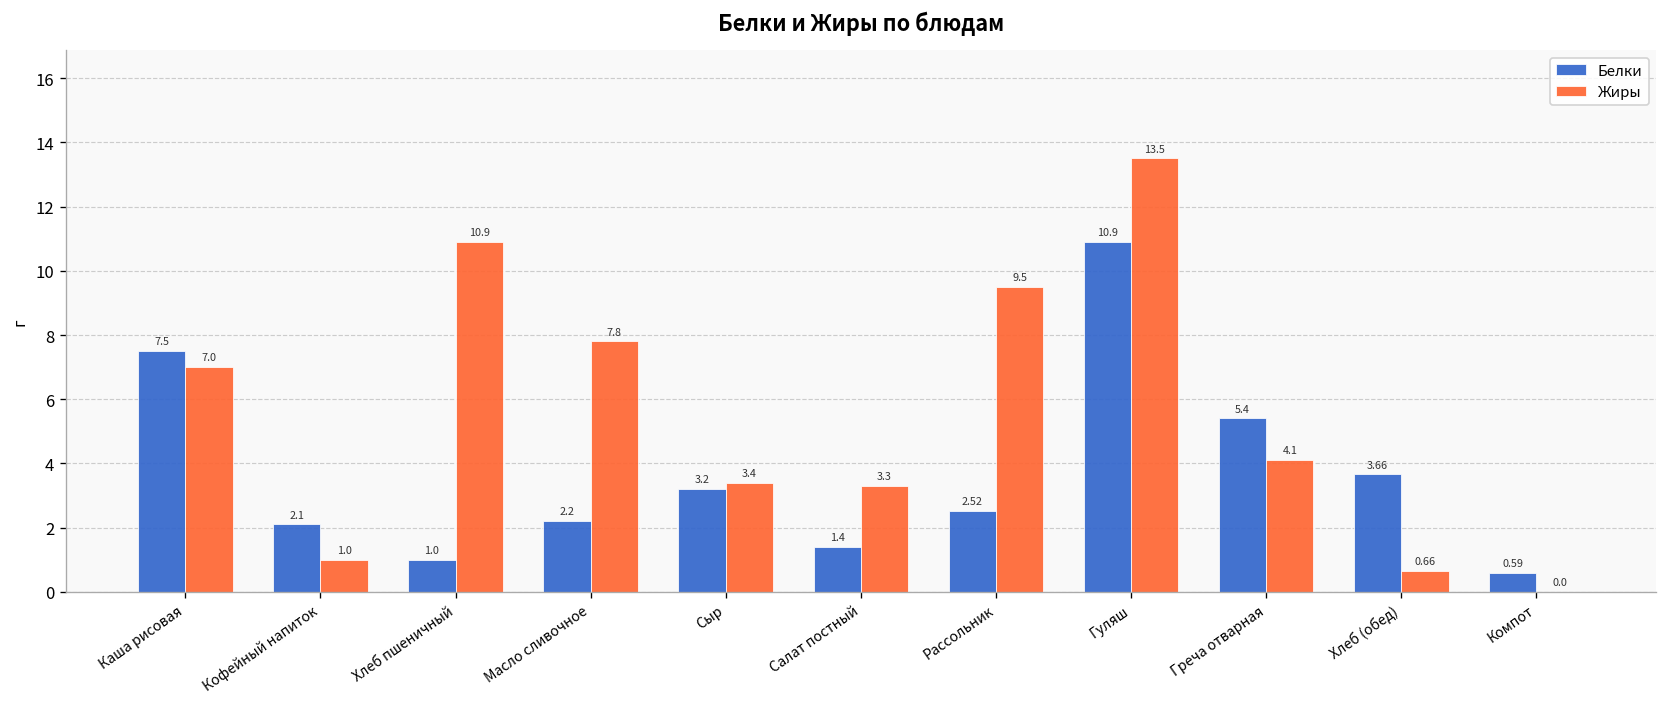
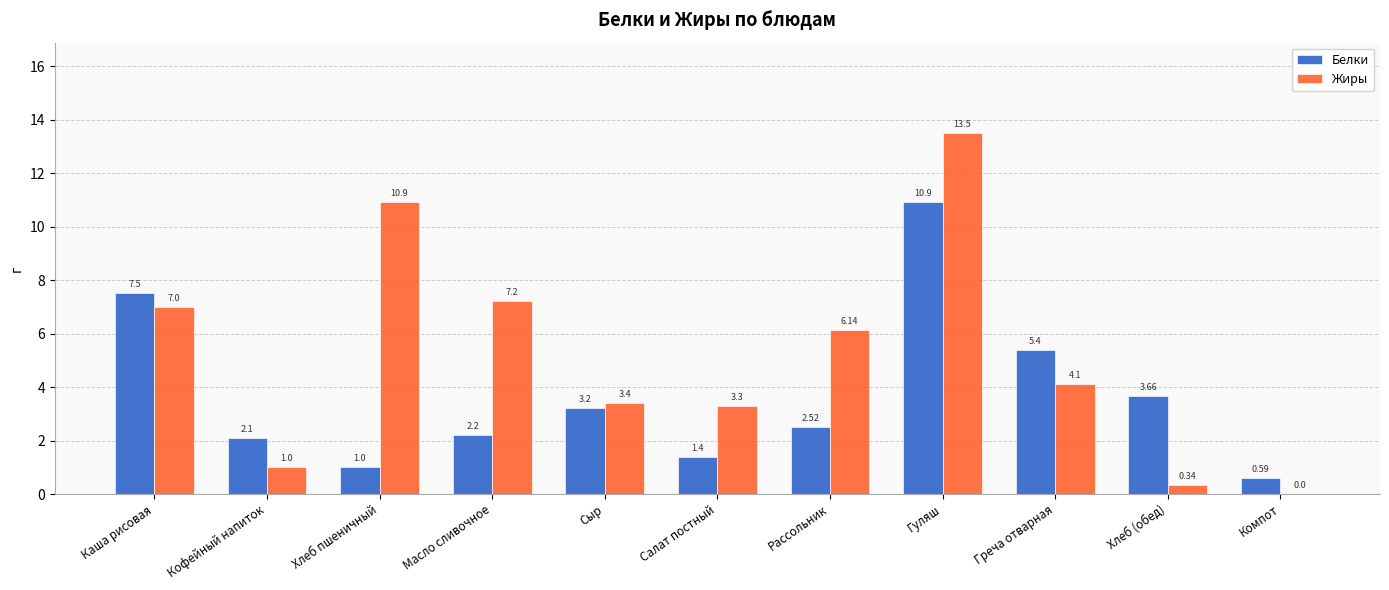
Жиры, Масло сливочное: 7.8 -> 7.2
Жиры, Рассольник: 9.5 -> 6.14
Жиры, Хлеб (обед): 0.66 -> 0.34
